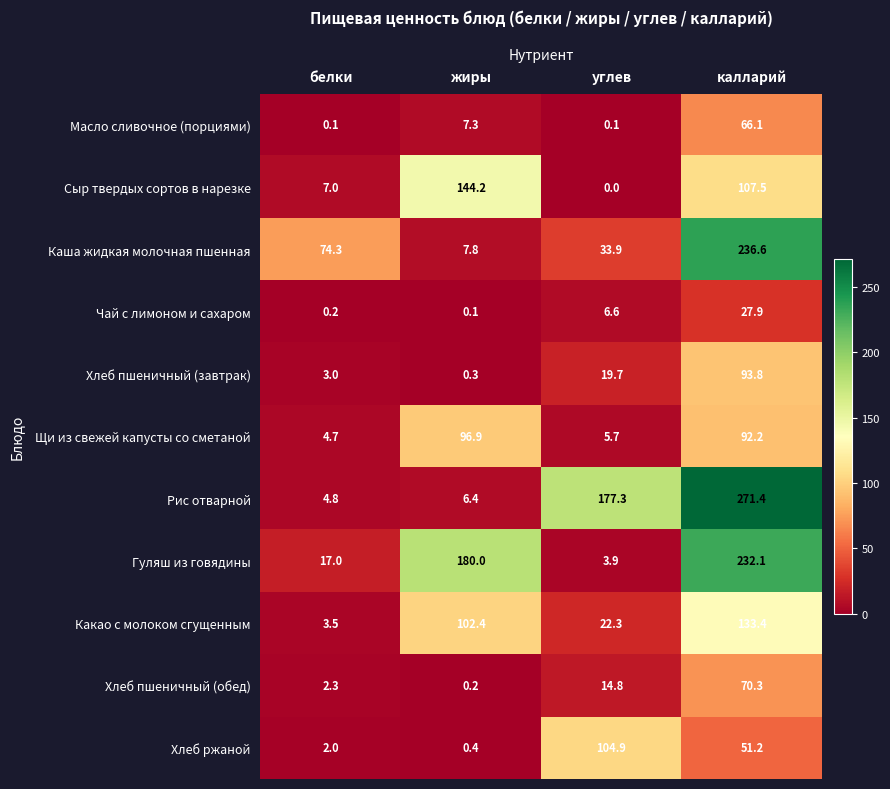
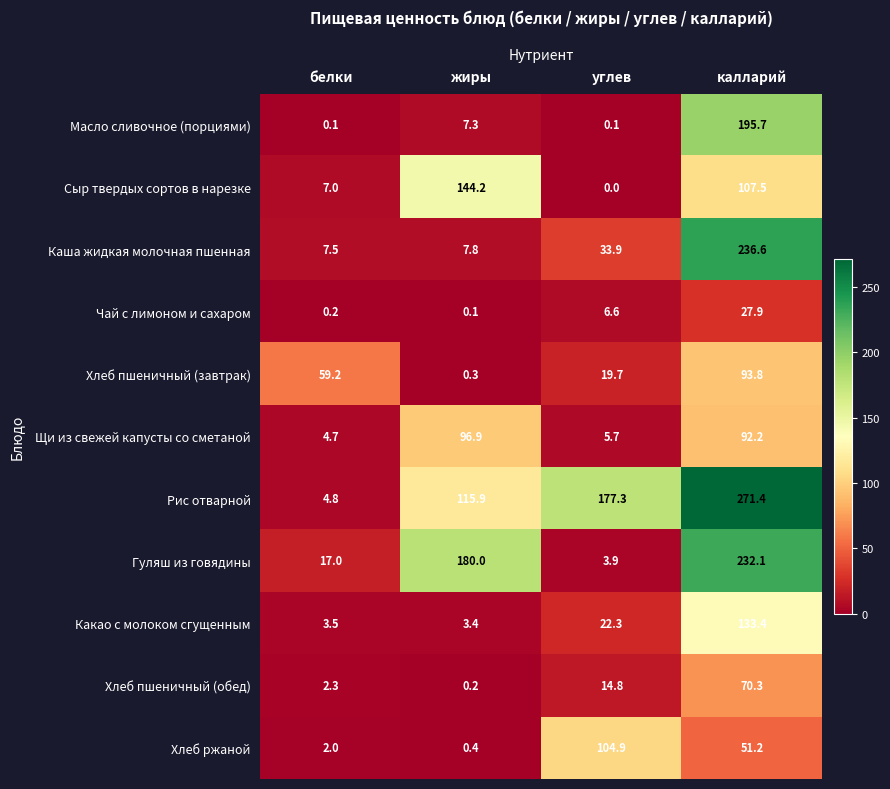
Масло сливочное (порциями), калларий: 66.1 -> 195.7
Каша жидкая молочная пшенная, белки: 74.3 -> 7.5
Хлеб пшеничный (завтрак), белки: 3.0 -> 59.2
Рис отварной, жиры: 6.4 -> 115.9
Какао с молоком сгущенным, жиры: 102.4 -> 3.4
